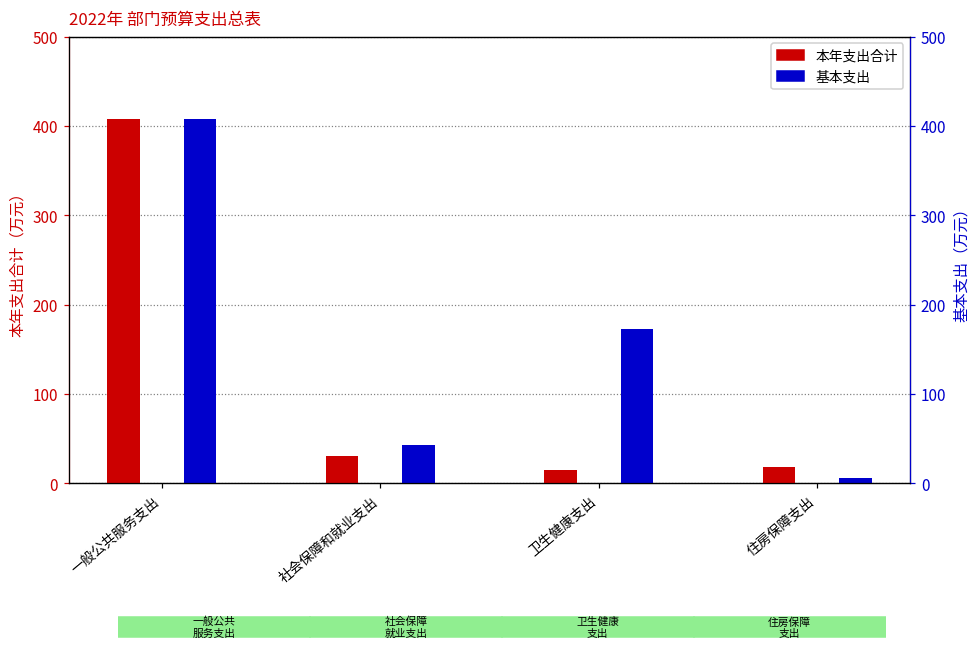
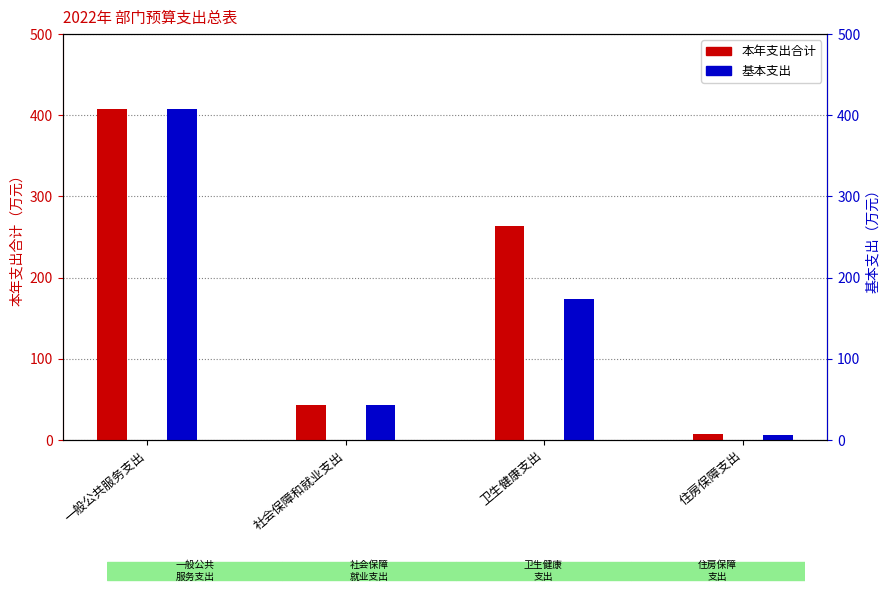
本年支出合计, 社会保障和就业支出: 30 -> 40
本年支出合计, 卫生健康支出: 20 -> 260
本年支出合计, 住房保障支出: 20 -> 10
